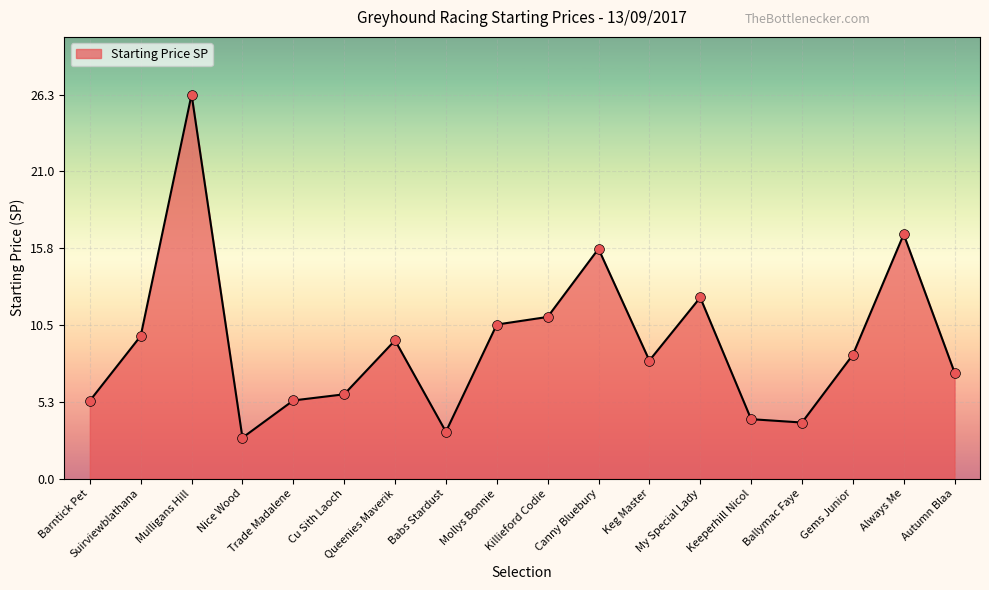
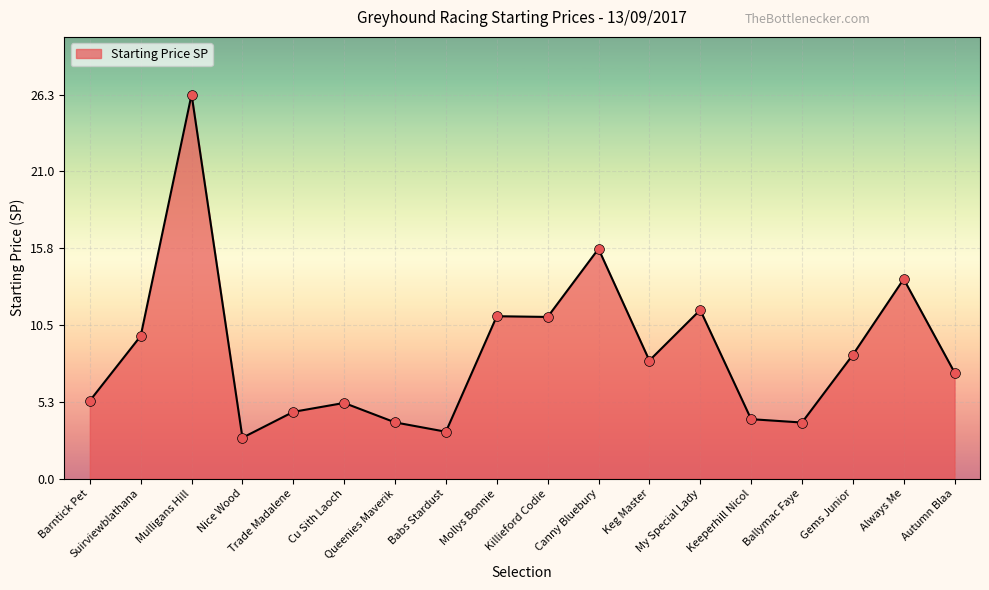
Trade Madalene: 5.4 -> 4.6
Cu Sith Laoch: 5.8 -> 5.2
Queenies Maverik: 9.5 -> 3.9
Mollys Bonnie: 10.5 -> 11.1
My Special Lady: 12.4 -> 11.5
Always Me: 16.7 -> 13.7
